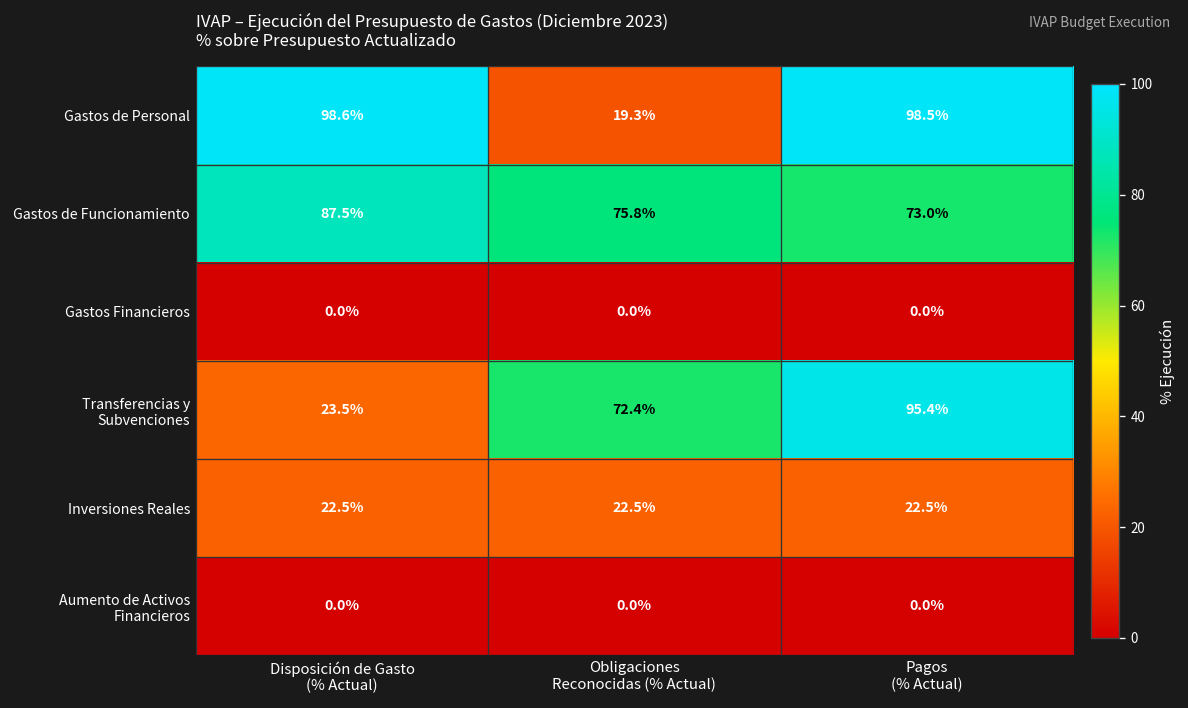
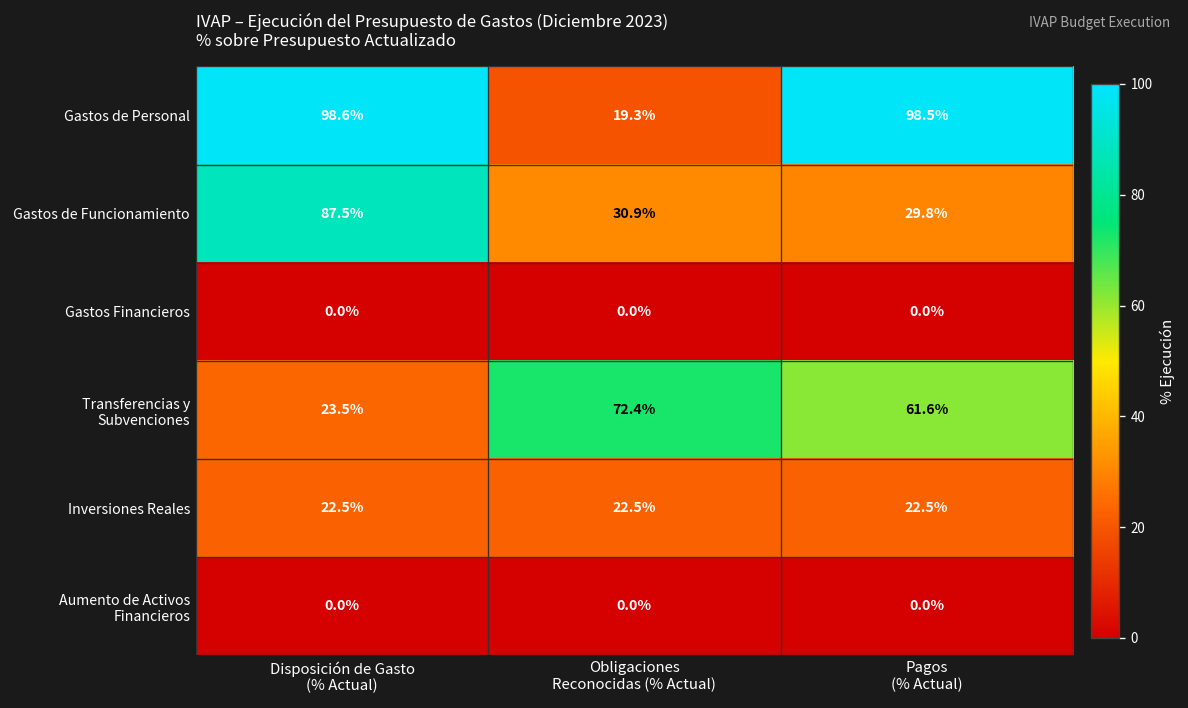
Gastos de Funcionamiento, Obligaciones Reconocidas (% Actual): 75.8% -> 30.9%
Gastos de Funcionamiento, Pagos (% Actual): 73.0% -> 29.8%
Transferencias y Subvenciones, Pagos (% Actual): 95.4% -> 61.6%
